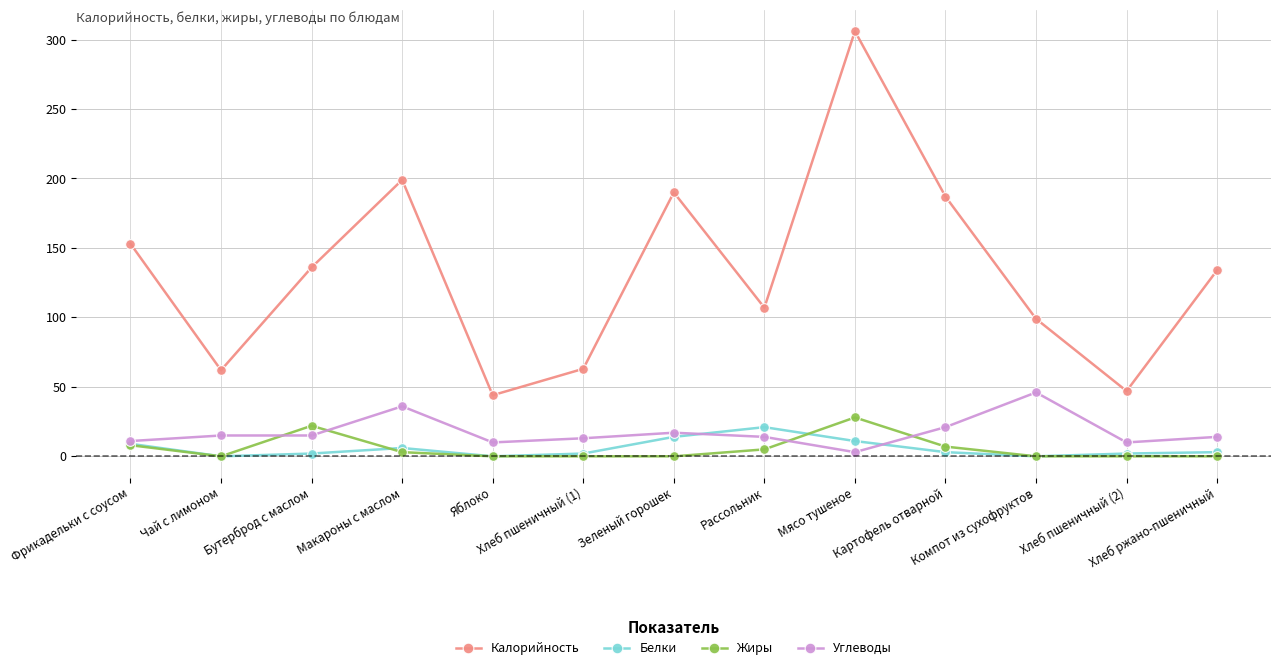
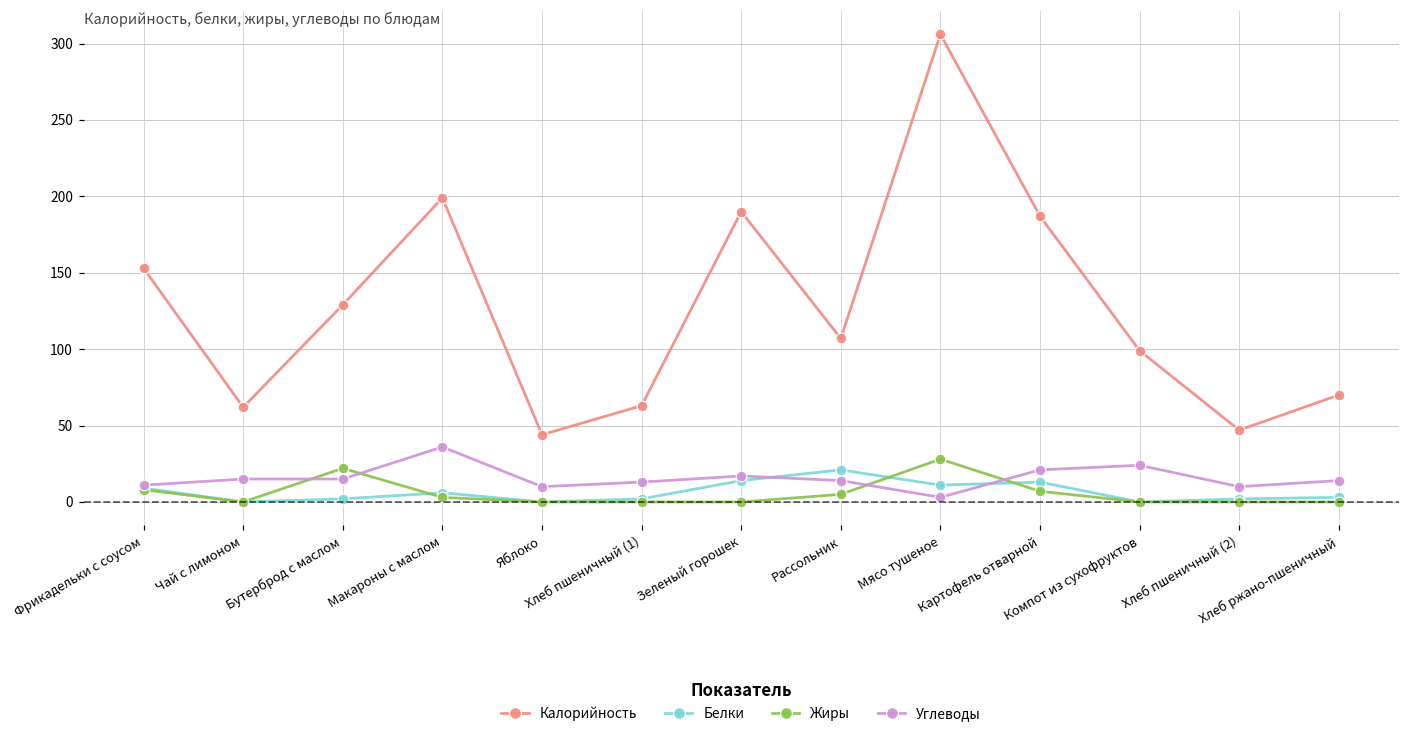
Калорийность, Бутерброд с маслом: 136 -> 129
Белки, Картофель отварной: 3 -> 13
Углеводы, Компот из сухофруктов: 46 -> 24
Калорийность, Хлеб ржано-пшеничный: 134 -> 70
